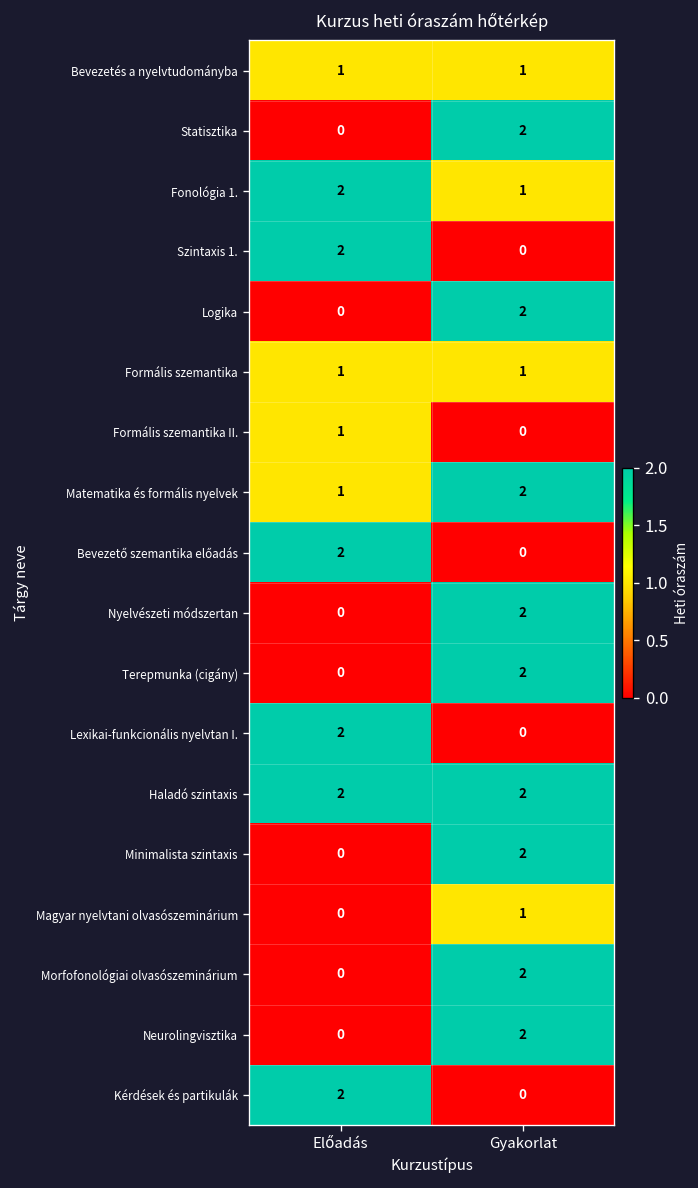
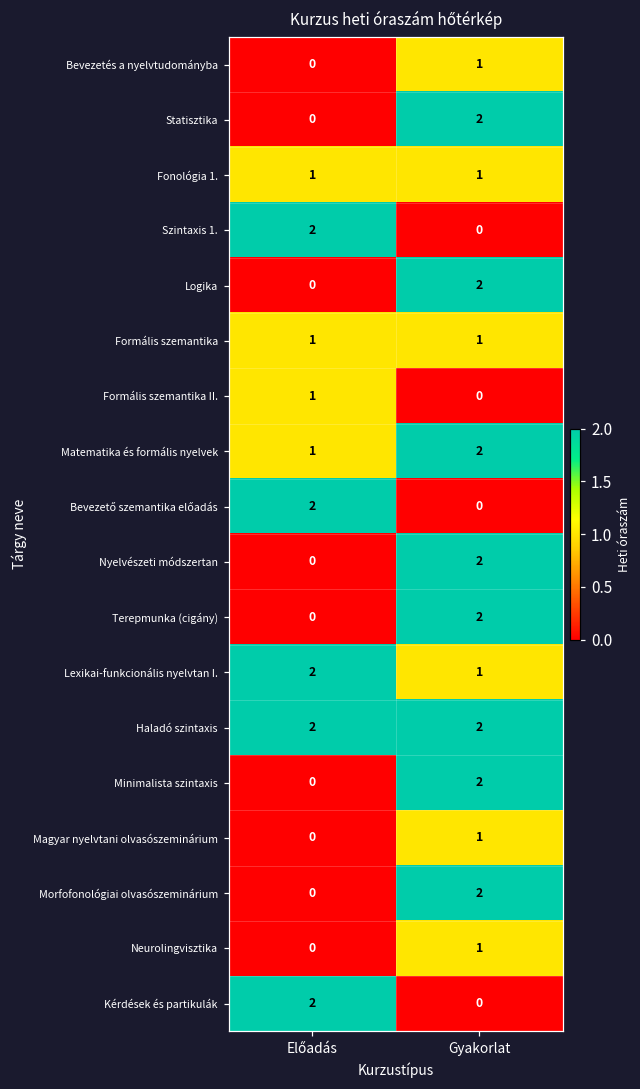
Bevezetés a nyelvtudományba, Előadás: 1 -> 0
Fonológia 1., Előadás: 2 -> 1
Lexikai-funkcionális nyelvtan I., Gyakorlat: 0 -> 1
Neurolingvisztika, Gyakorlat: 2 -> 1
